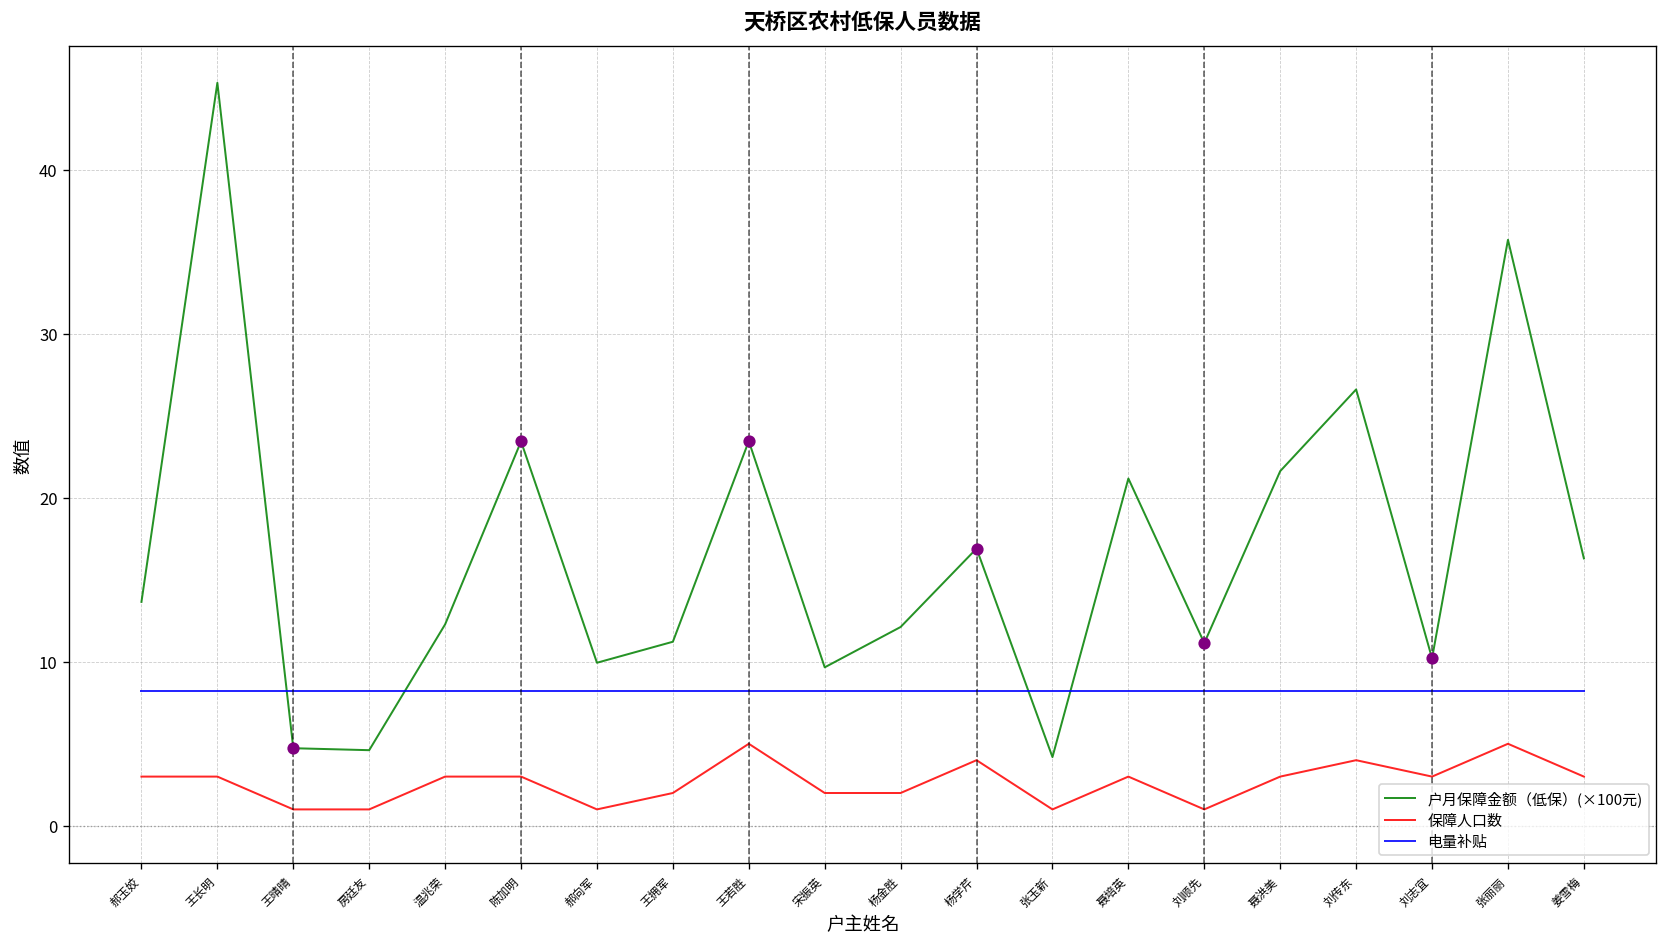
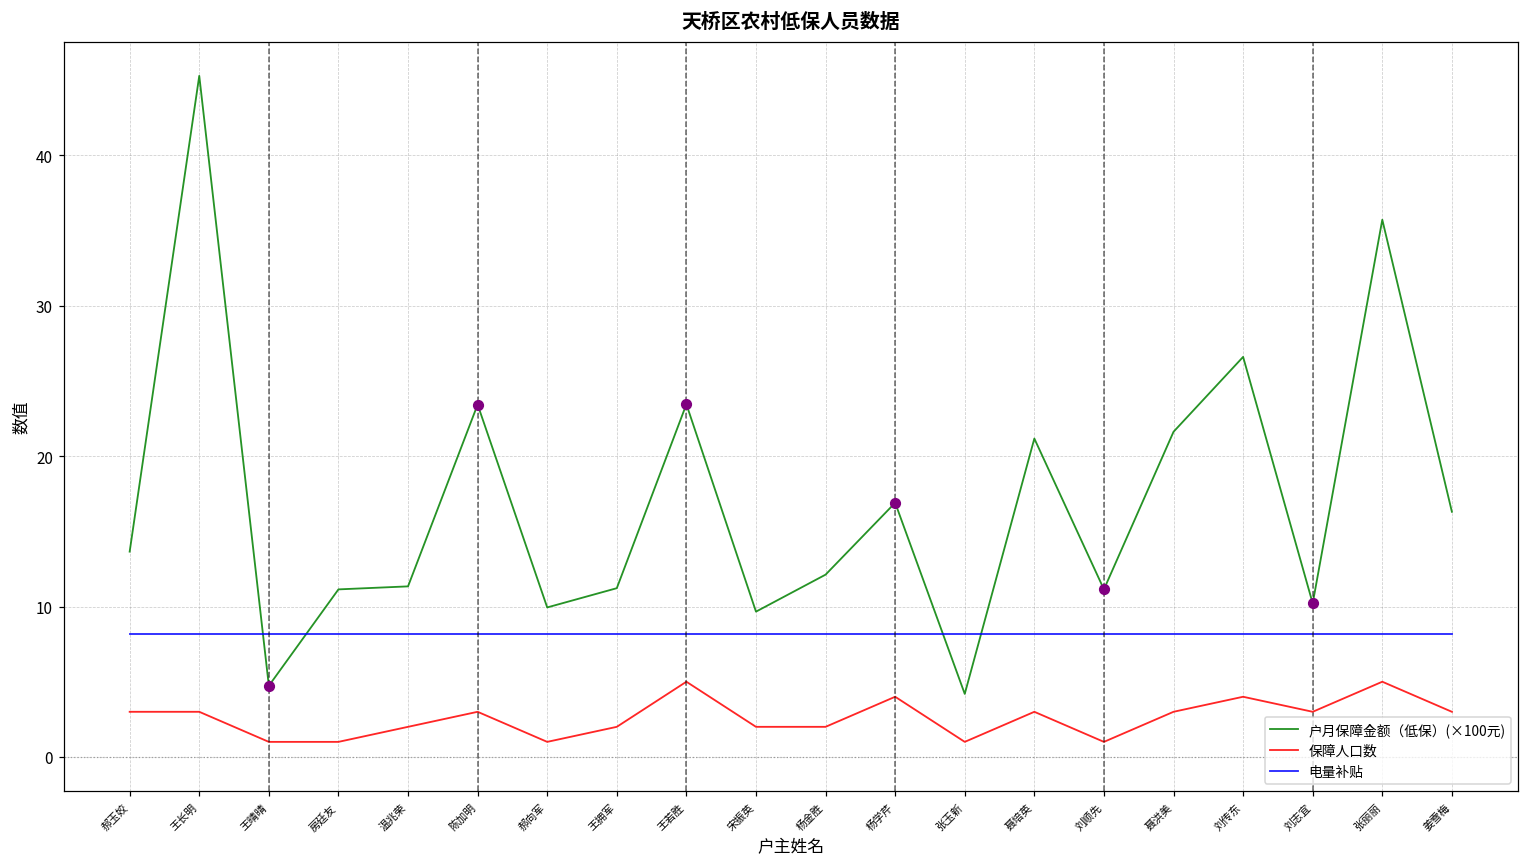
户月保障金额（低保）(×100元), 房廷友: 4.6 -> 11.1
户月保障金额（低保）(×100元), 温兆荣: 12.3 -> 11.3
保障人口数, 温兆荣: 3 -> 2
